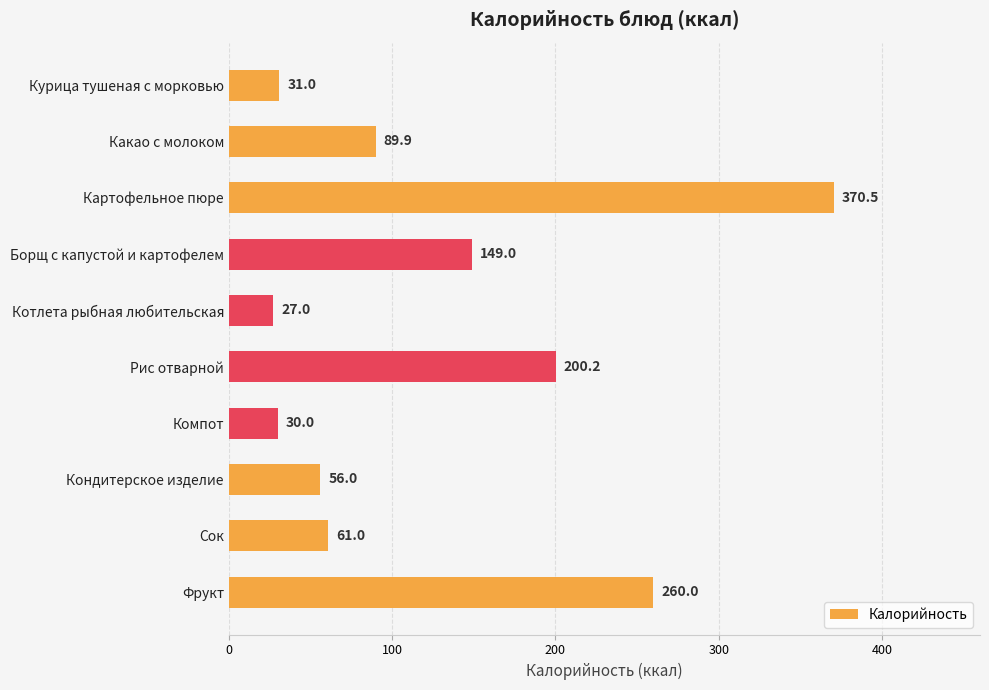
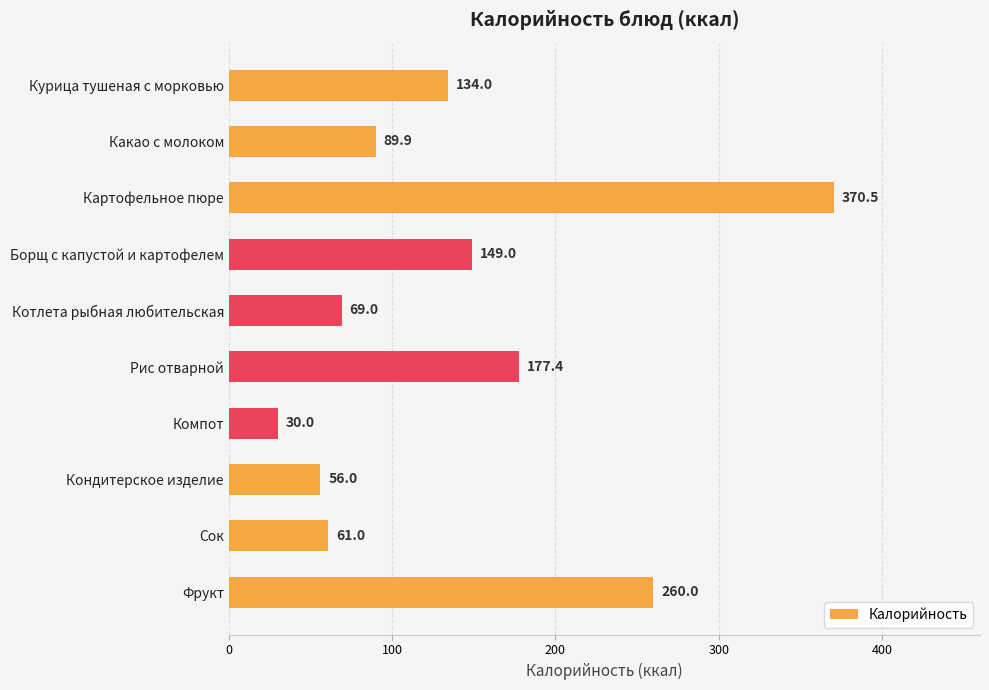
Курица тушеная с морковью: 31.0 -> 134.0
Котлета рыбная любительская: 27.0 -> 69.0
Рис отварной: 200.2 -> 177.4
